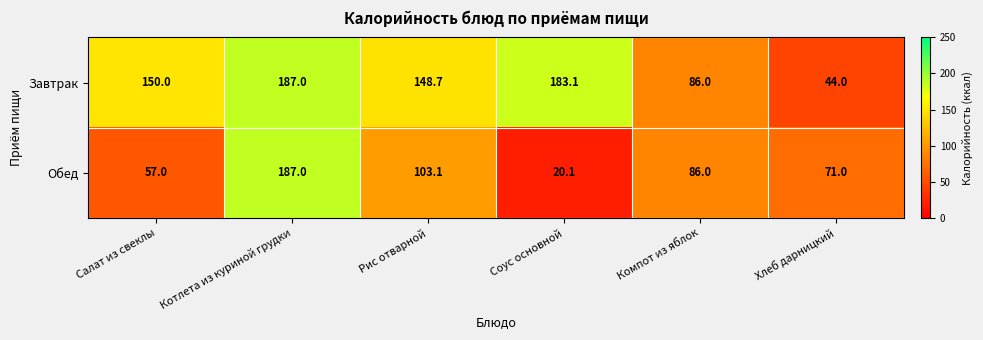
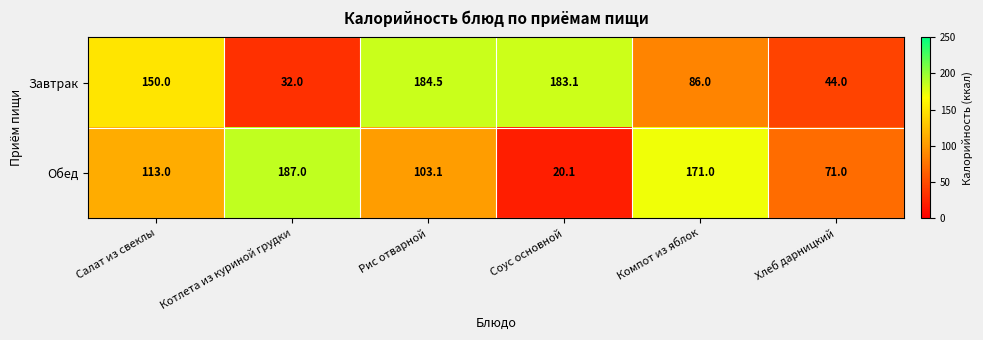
Завтрак, Котлета из куриной грудки: 187.0 -> 32.0
Завтрак, Рис отварной: 148.7 -> 184.5
Обед, Салат из свеклы: 57.0 -> 113.0
Обед, Компот из яблок: 86.0 -> 171.0
